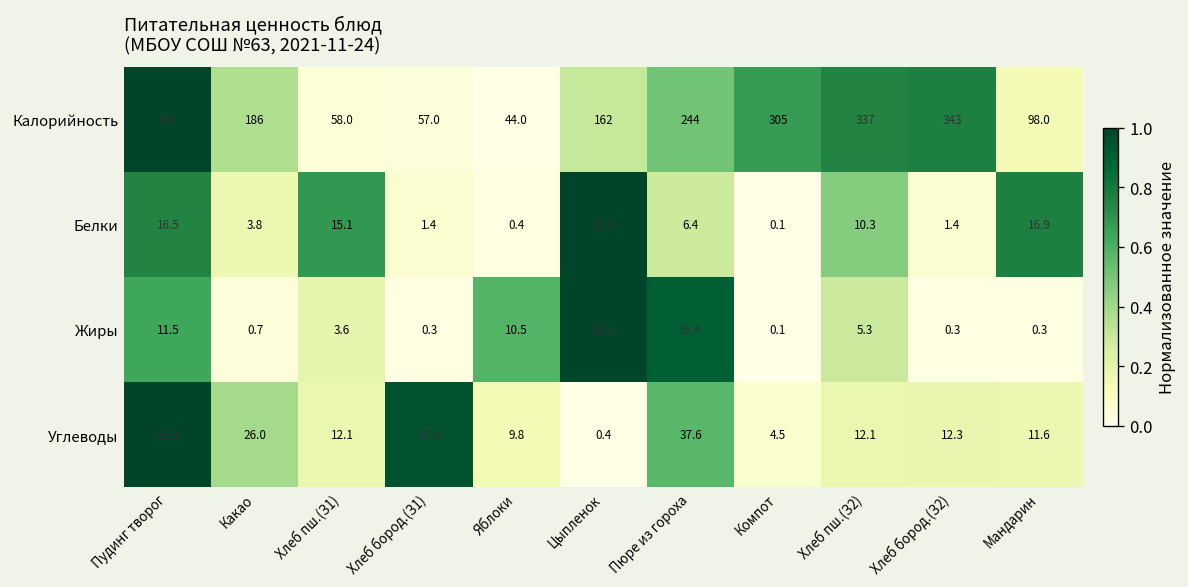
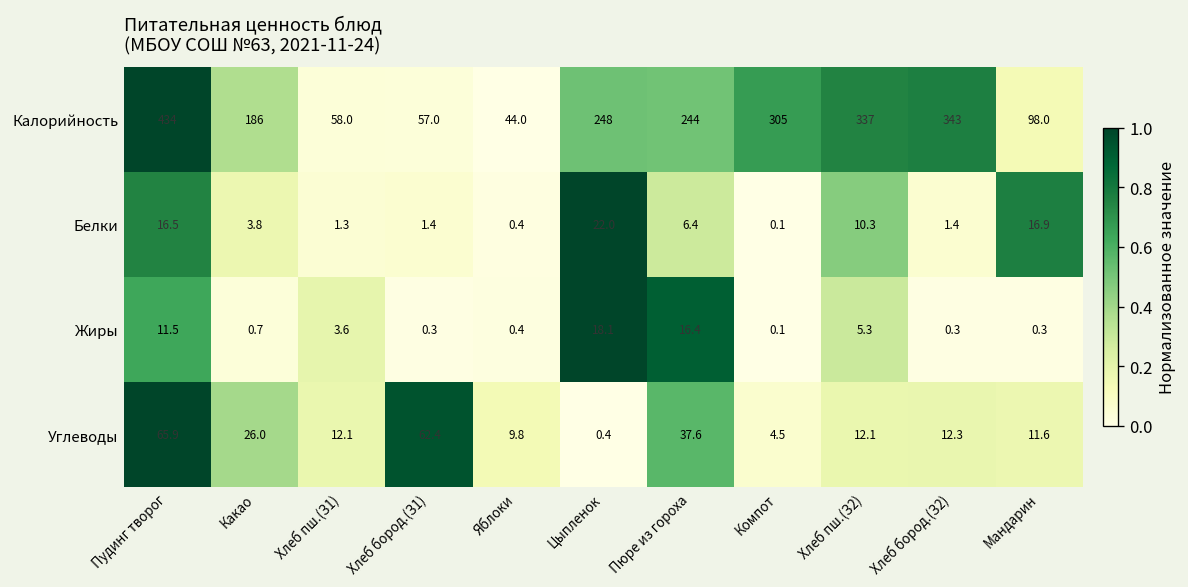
Калорийность, Цыпленок: 162 -> 248
Белки, Хлеб пш.(З1): 15.1 -> 1.3
Жиры, Яблоки: 10.5 -> 0.4
